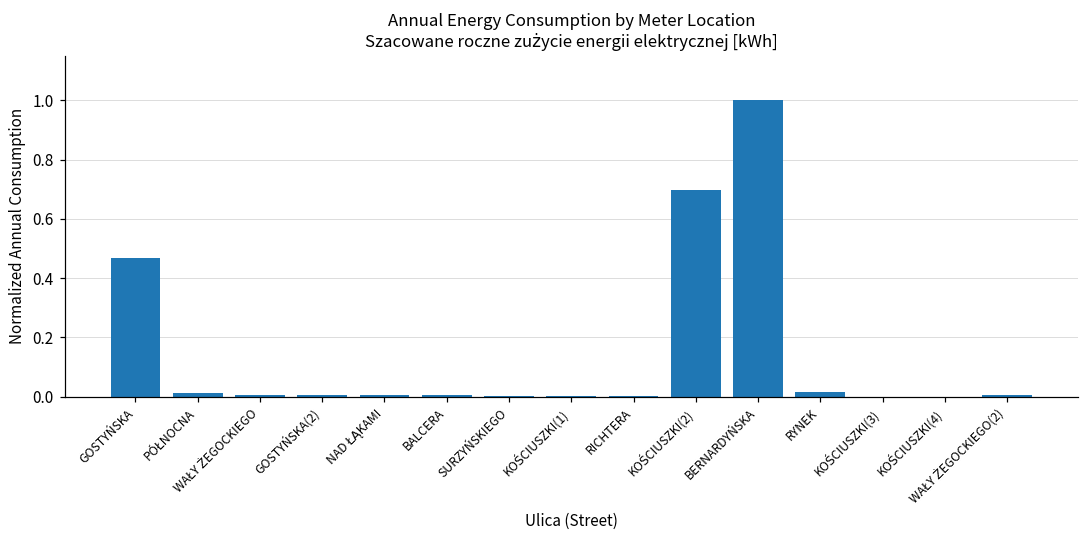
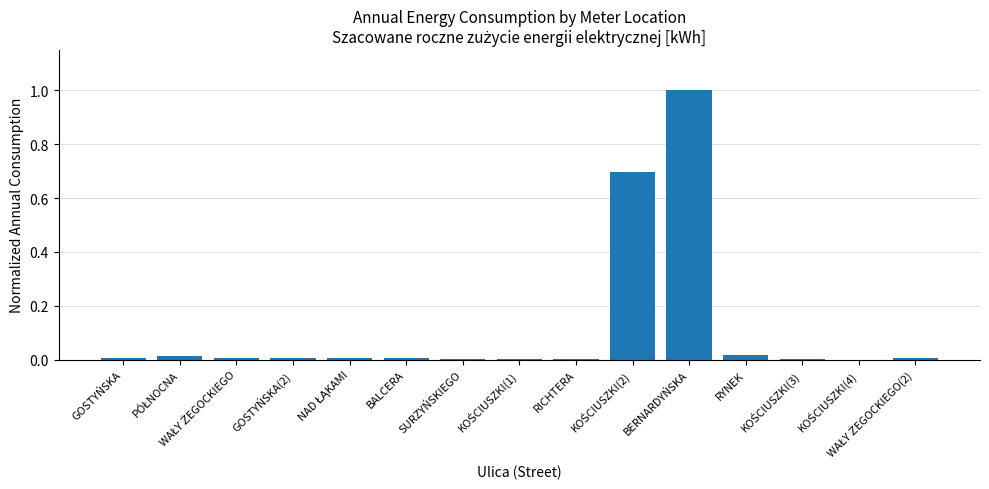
GOSTYŃSKA: 0.47 -> 0.00
